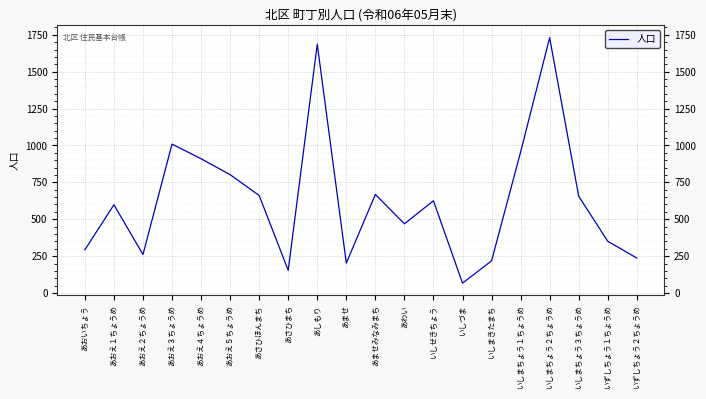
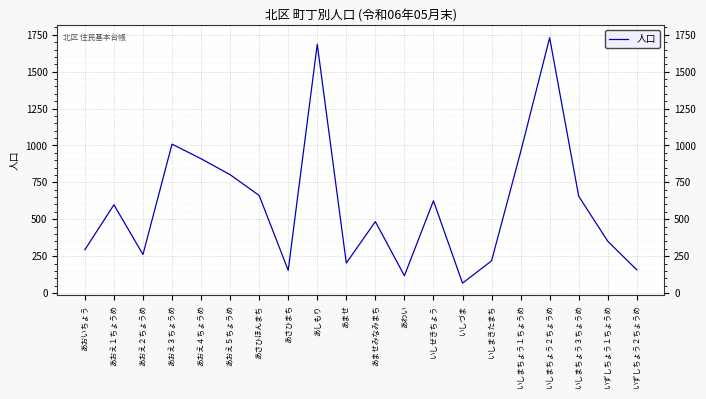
あませみなみまち: 670 -> 480
あわい: 470 -> 120
いずしちょう２ちょうめ: 240 -> 160
